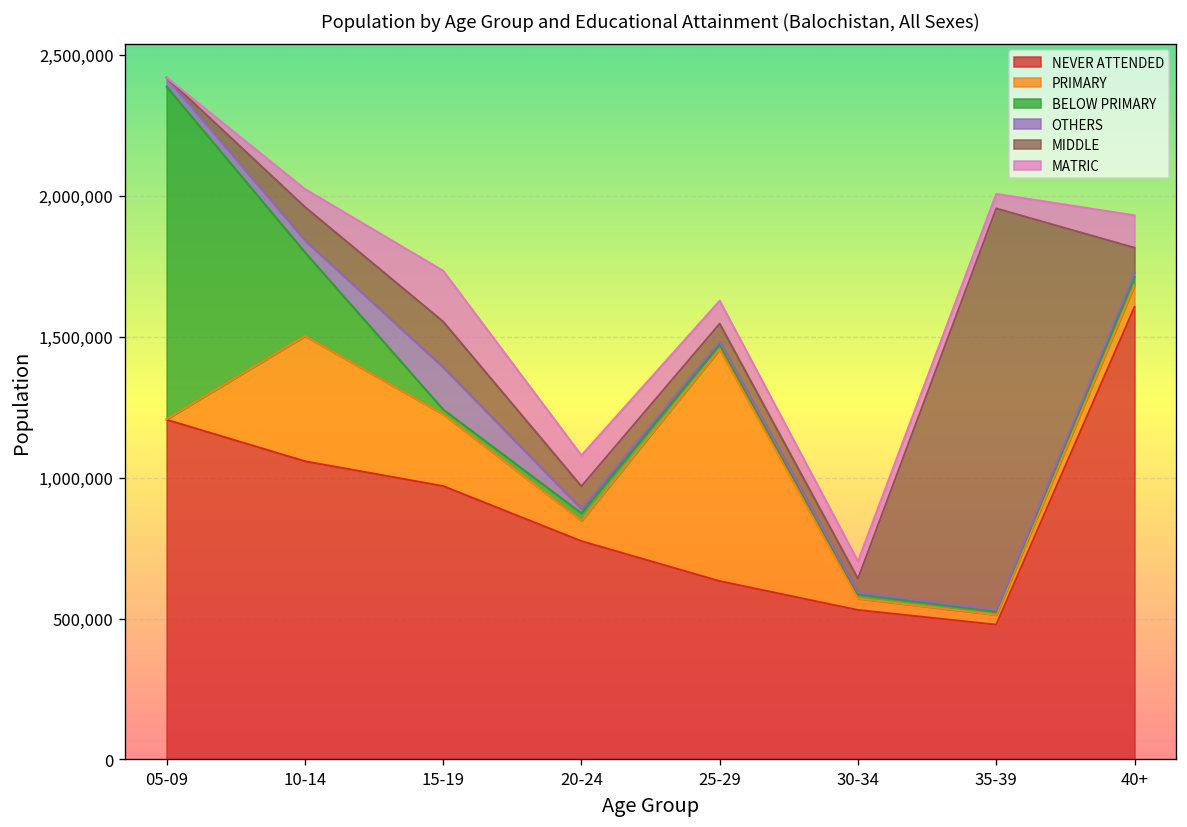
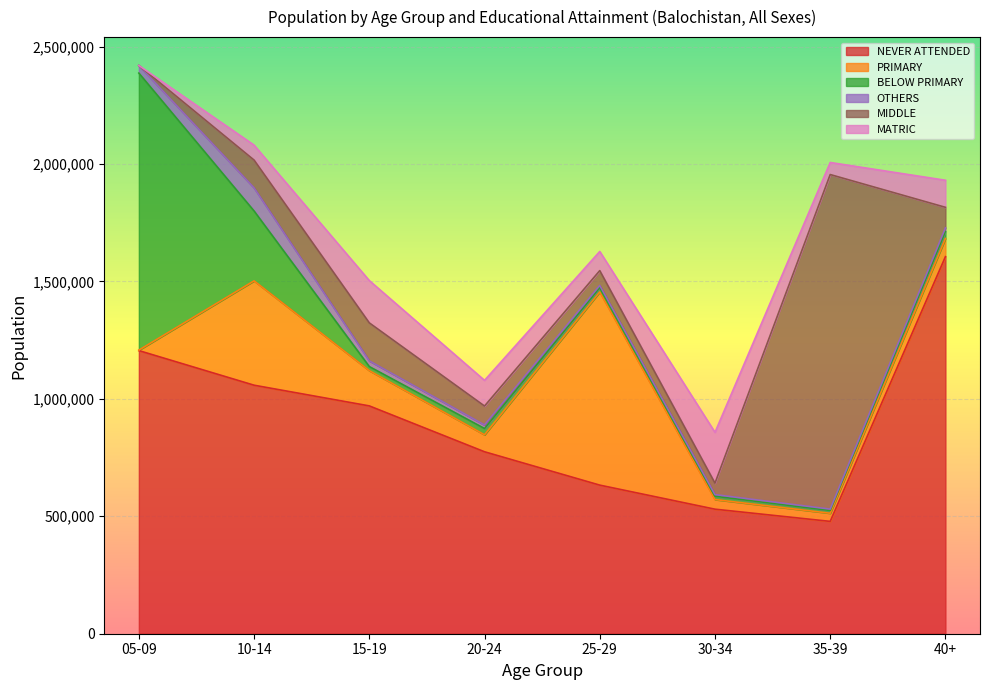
OTHERS, 10-14: 40,000 -> 100,000
PRIMARY, 15-19: 250,000 -> 150,000
OTHERS, 15-19: 150,000 -> 20,000
MATRIC, 30-34: 60,000 -> 220,000
